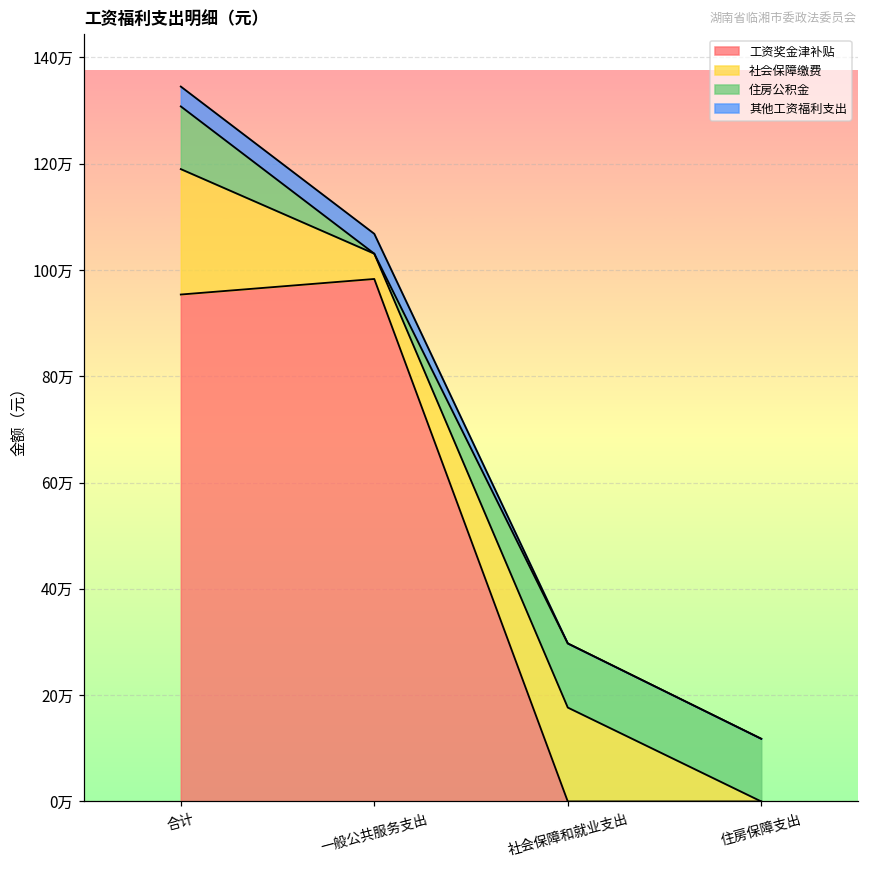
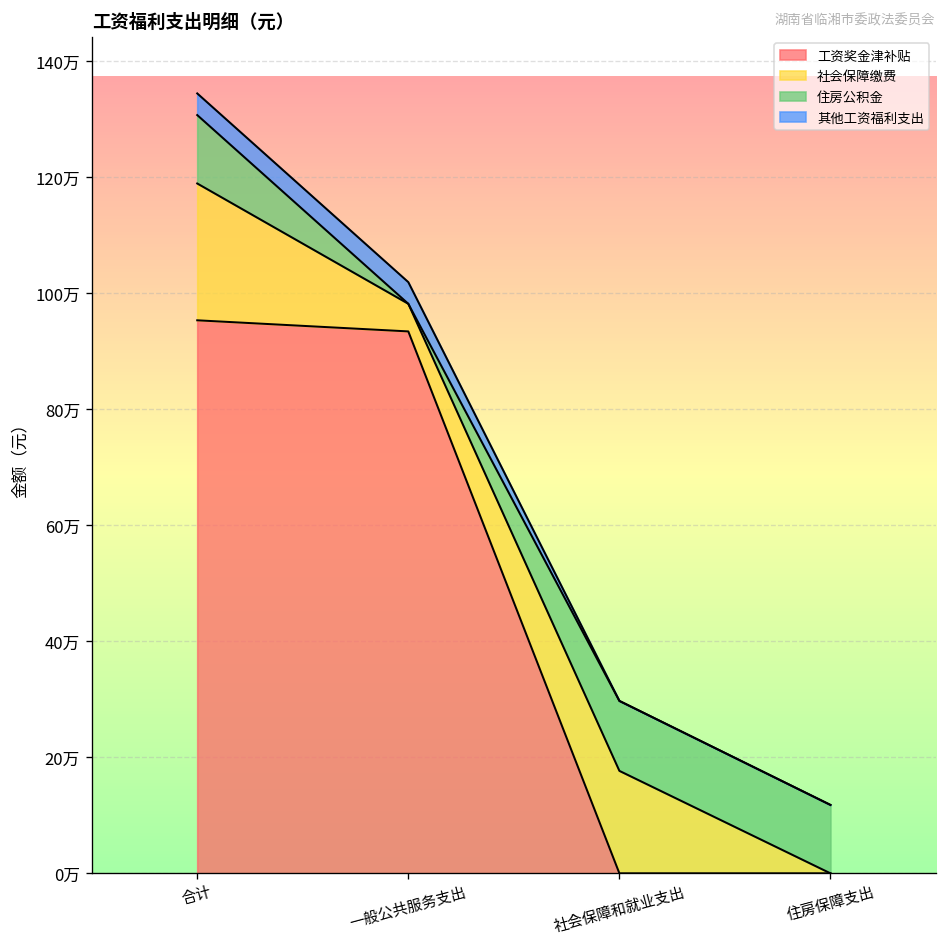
工资奖金津补贴, 一般公共服务支出: 98万 -> 93万
